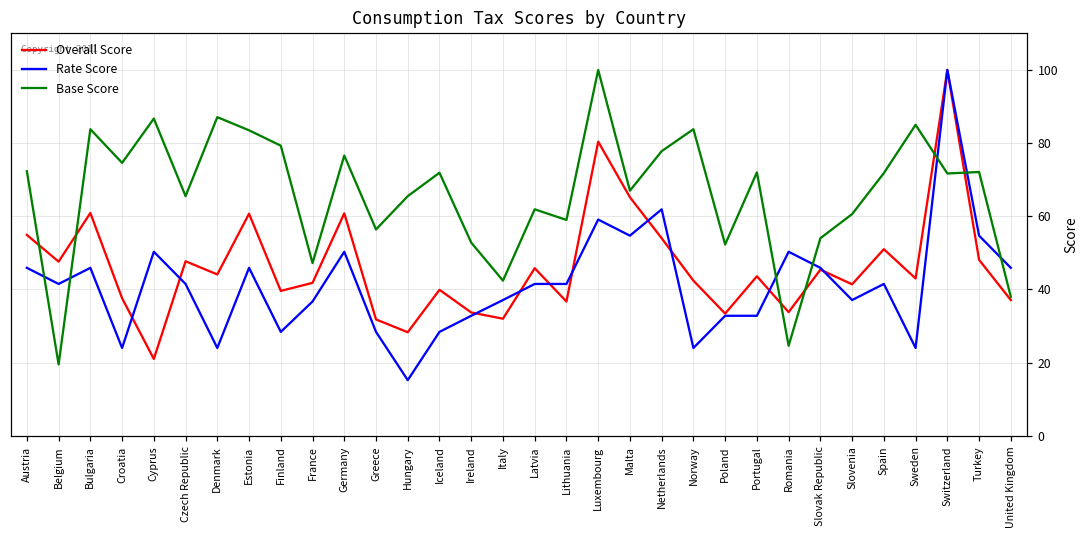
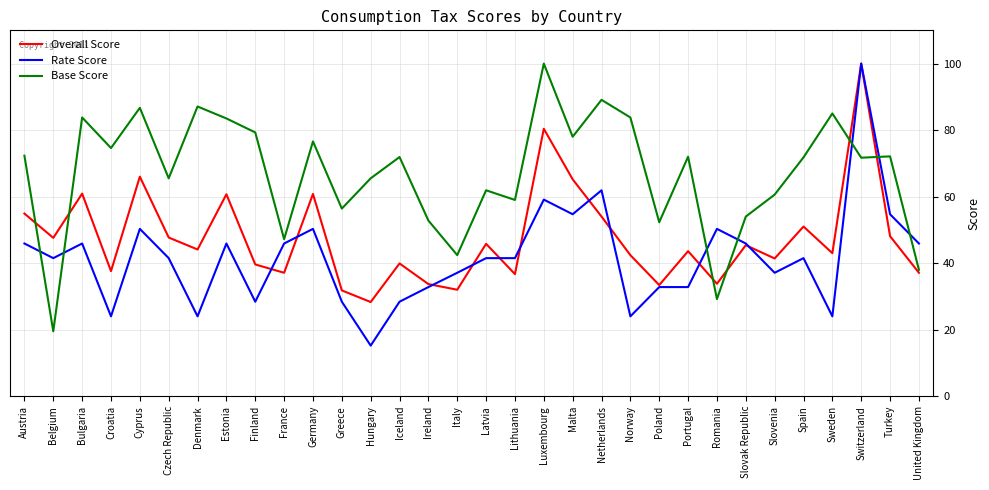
Overall Score, Cyprus: 21 -> 66
Overall Score, France: 42 -> 37
Rate Score, France: 37 -> 46
Base Score, Malta: 67 -> 78
Base Score, Netherlands: 78 -> 89
Base Score, Romania: 25 -> 29
